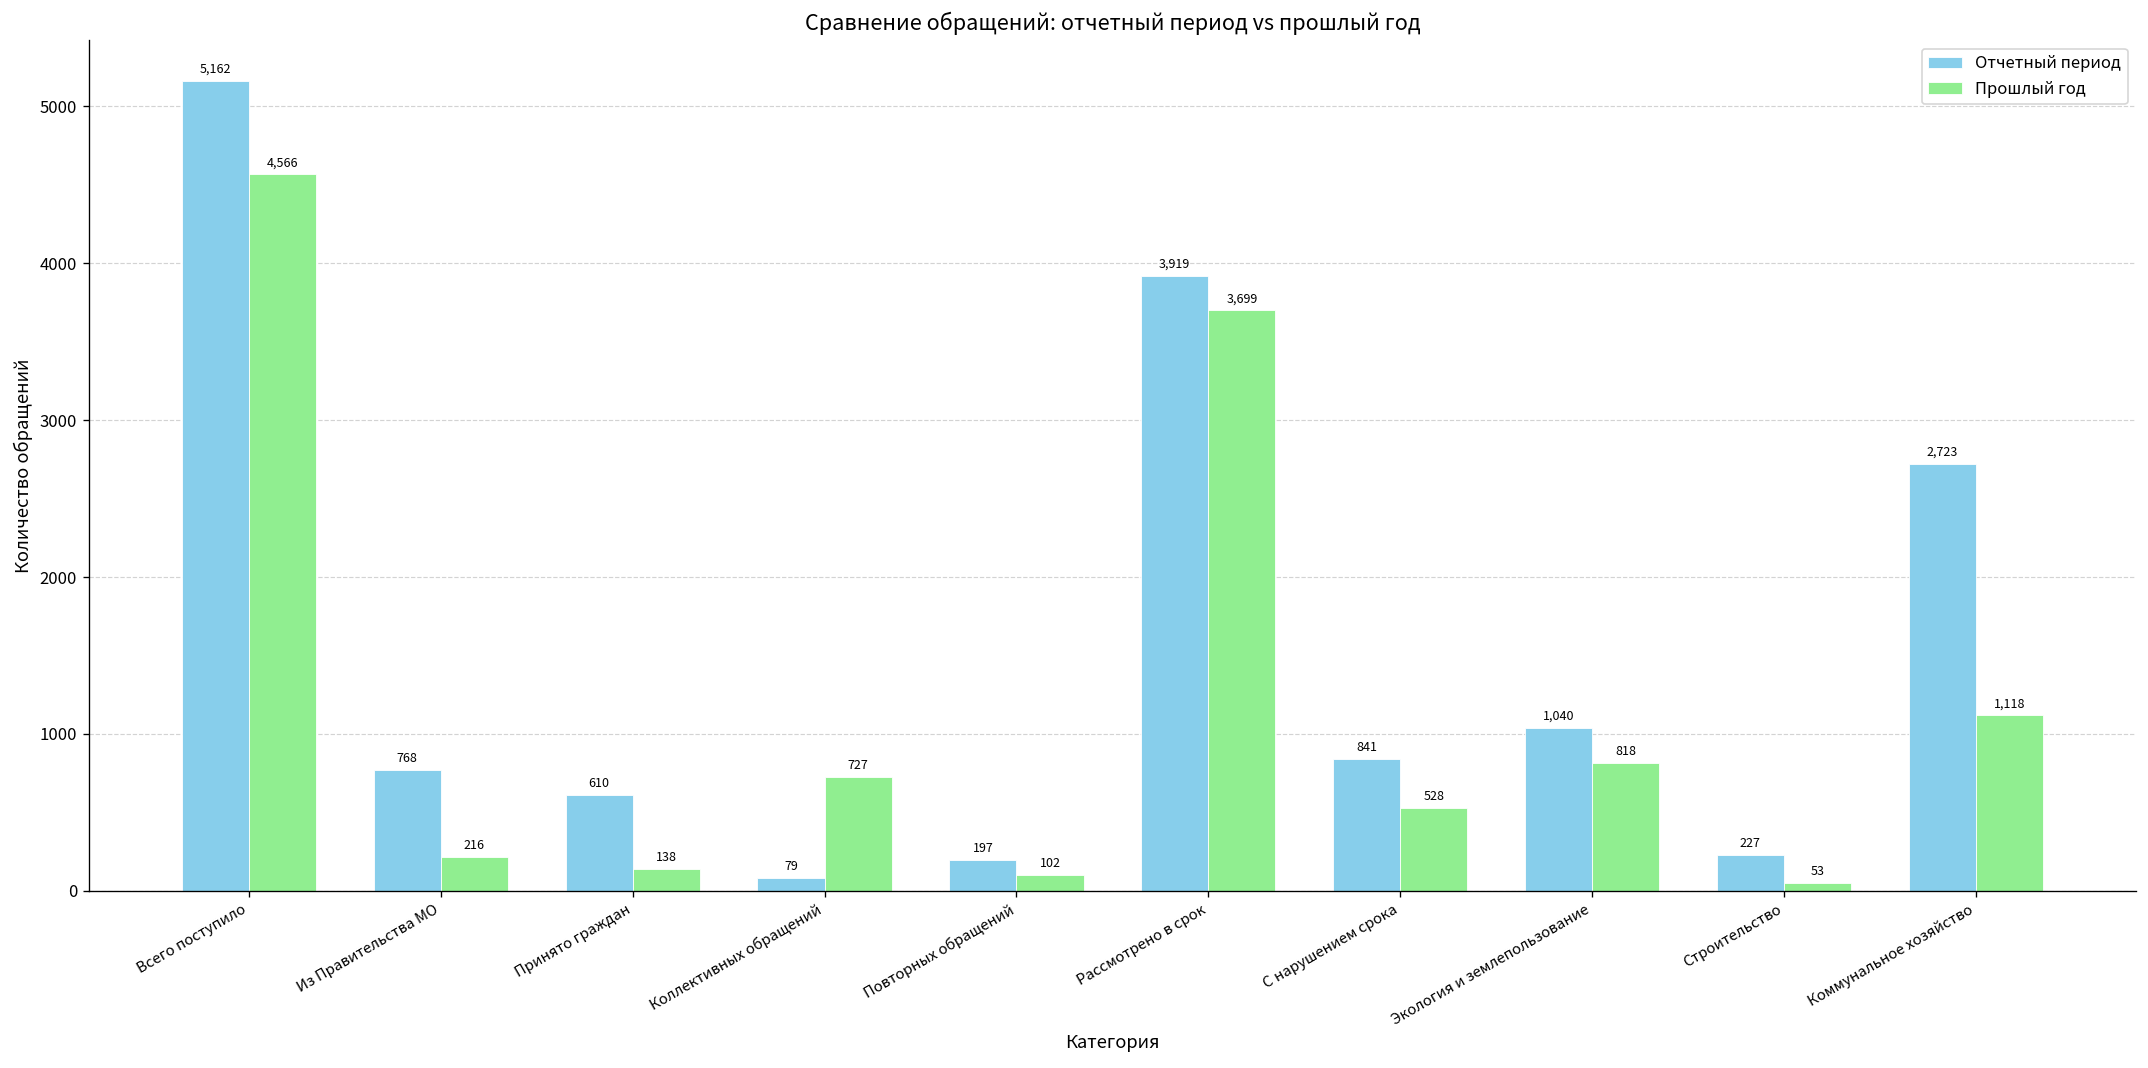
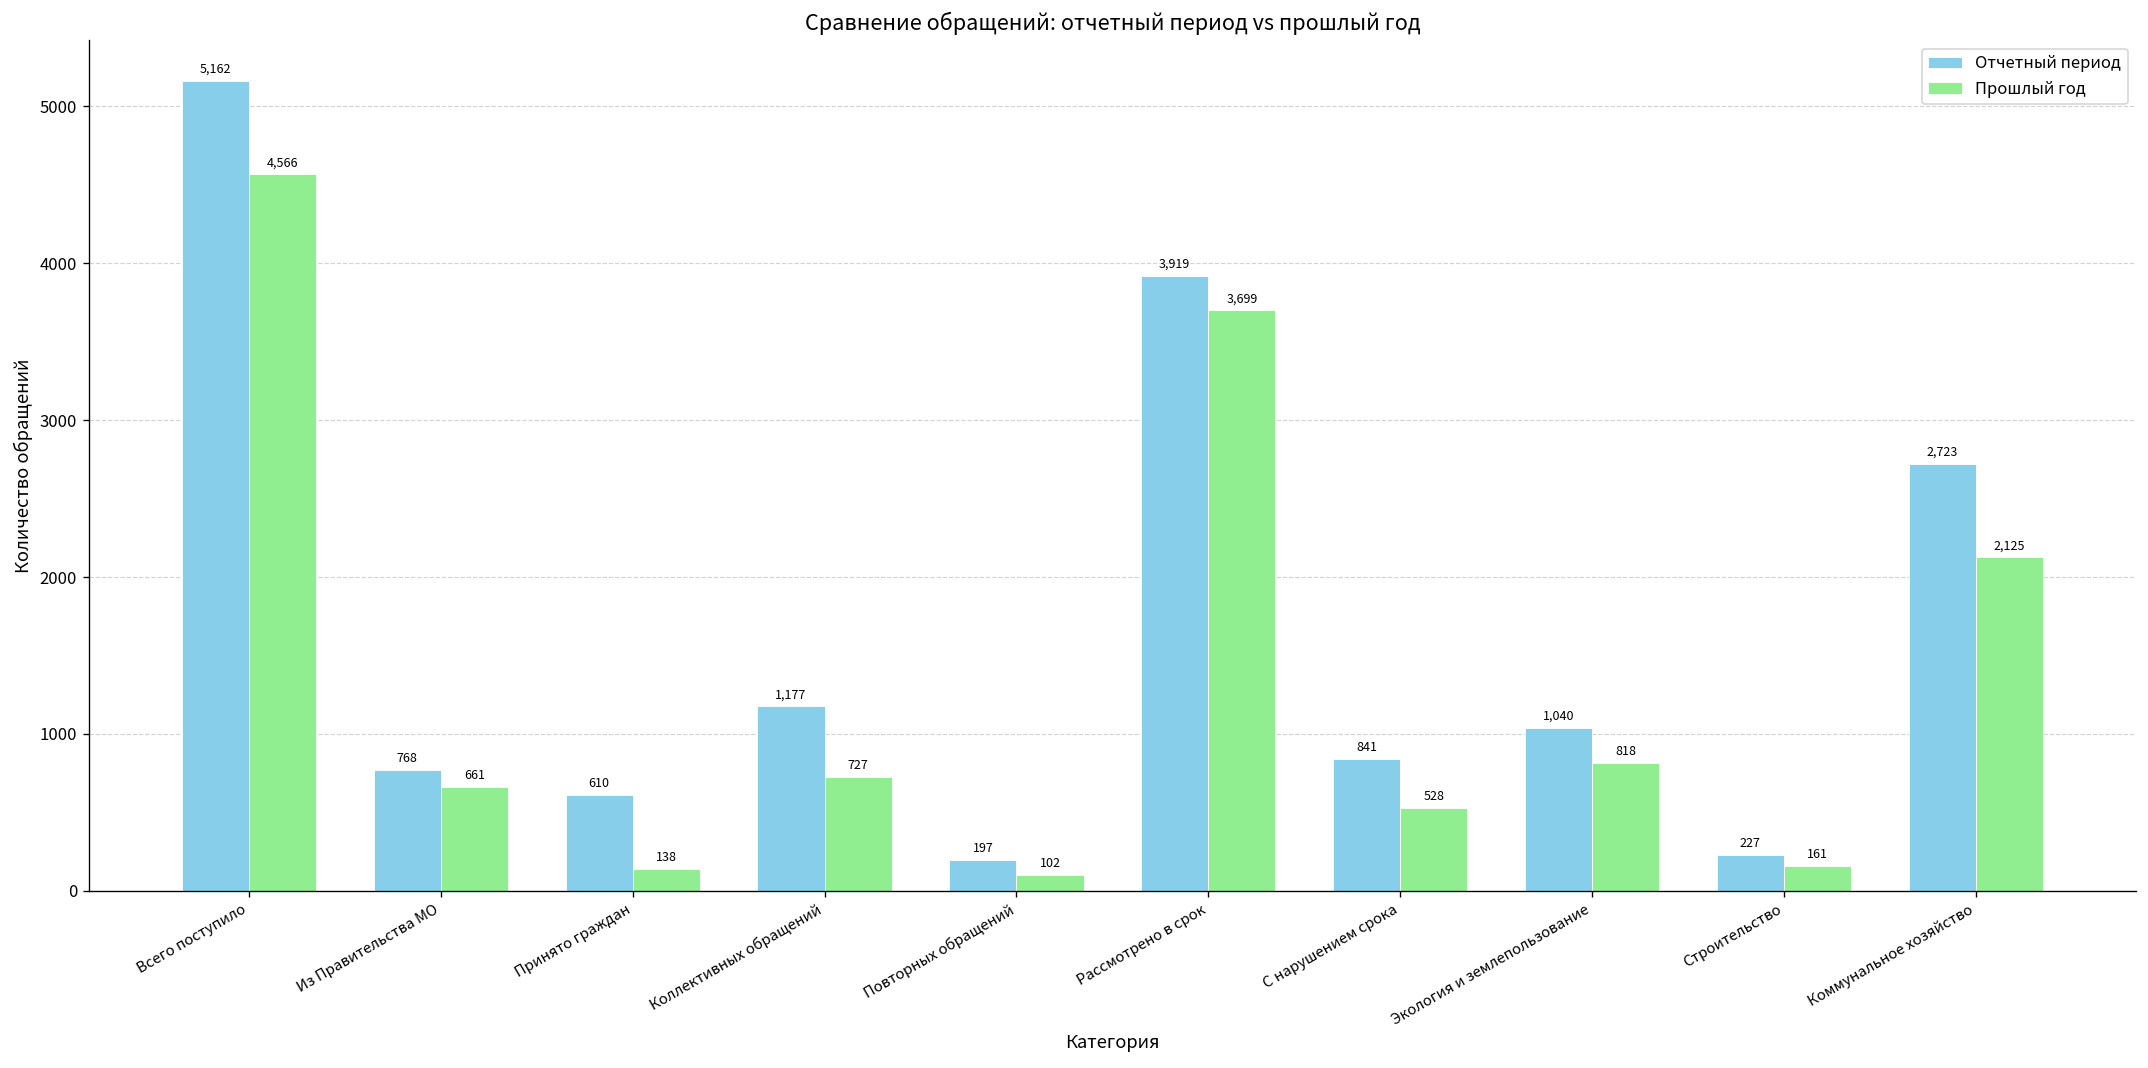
Прошлый год, Из Правительства МО: 216 -> 661
Отчетный период, Коллективных обращений: 79 -> 1,177
Прошлый год, Строительство: 53 -> 161
Прошлый год, Коммунальное хозяйство: 1,118 -> 2,125
